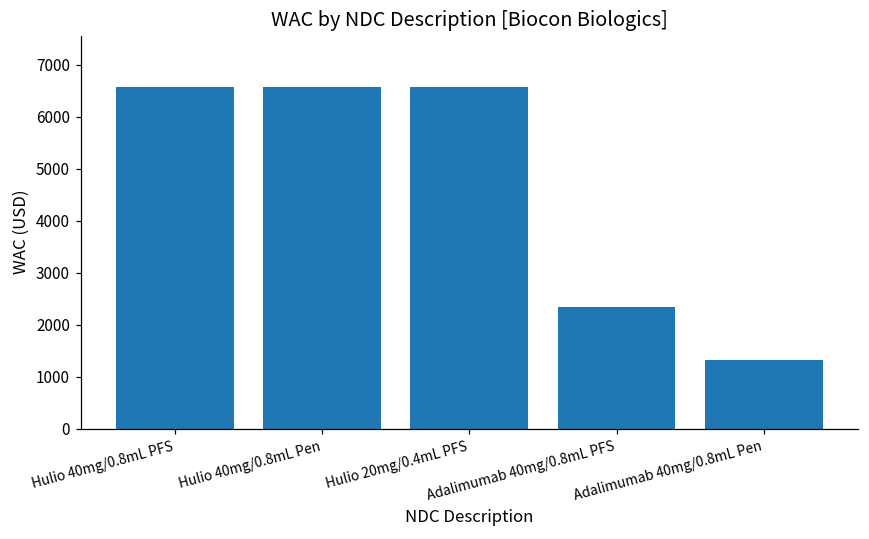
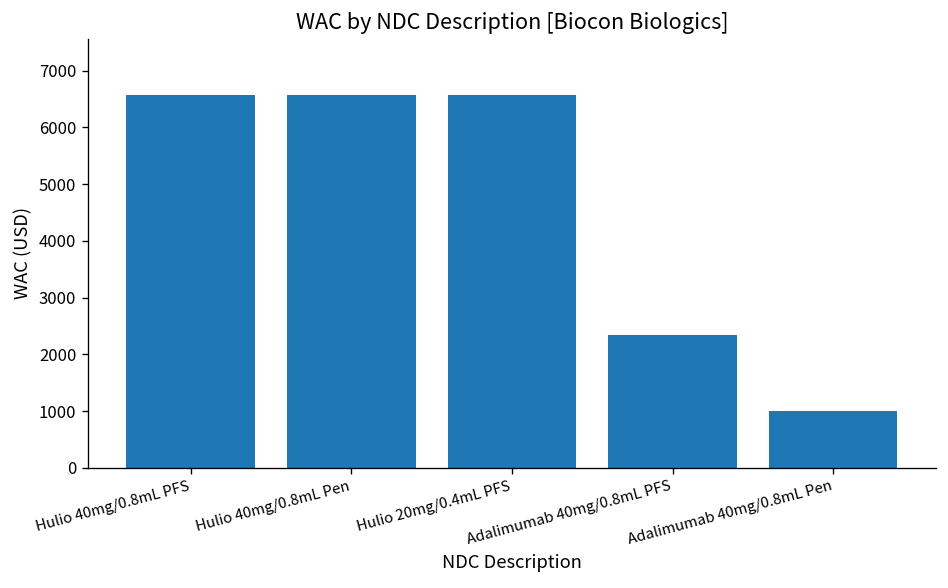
Adalimumab 40mg/0.8mL Pen: 1300 -> 1000
